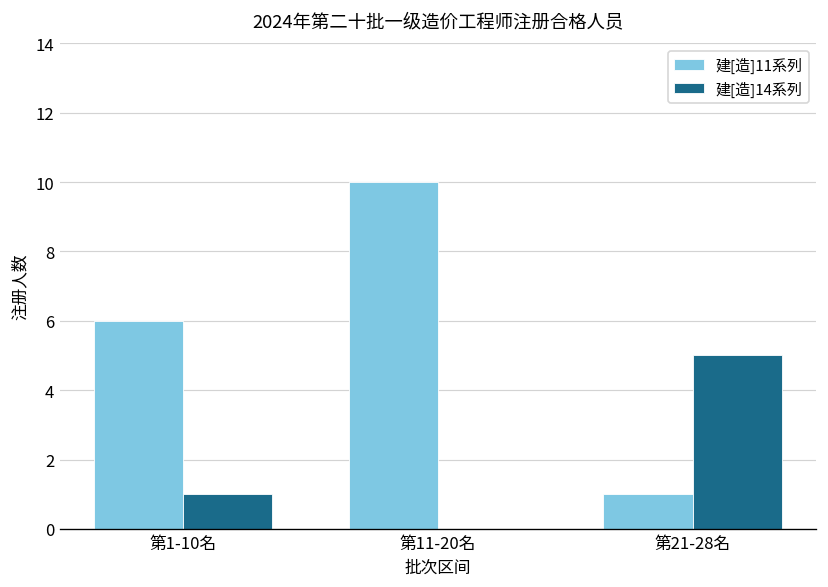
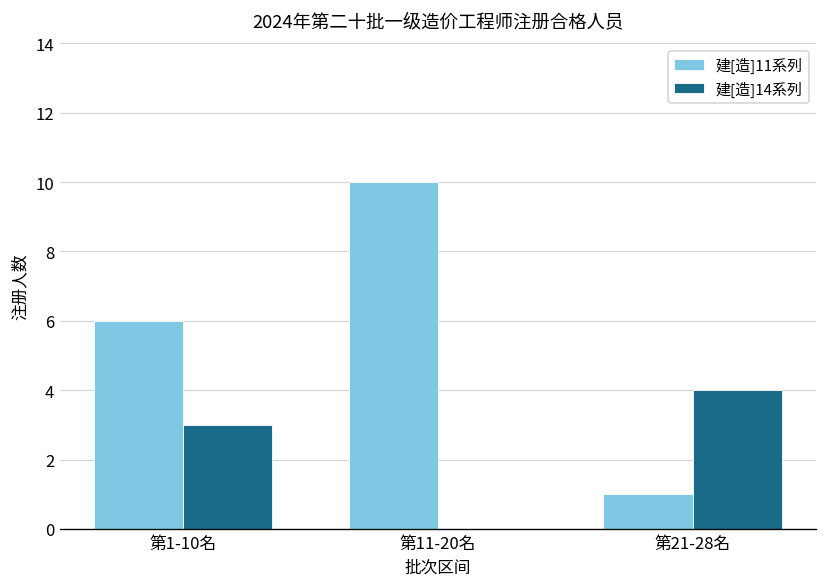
建[造]14系列, 第1-10名: 1 -> 3
建[造]14系列, 第21-28名: 5 -> 4
